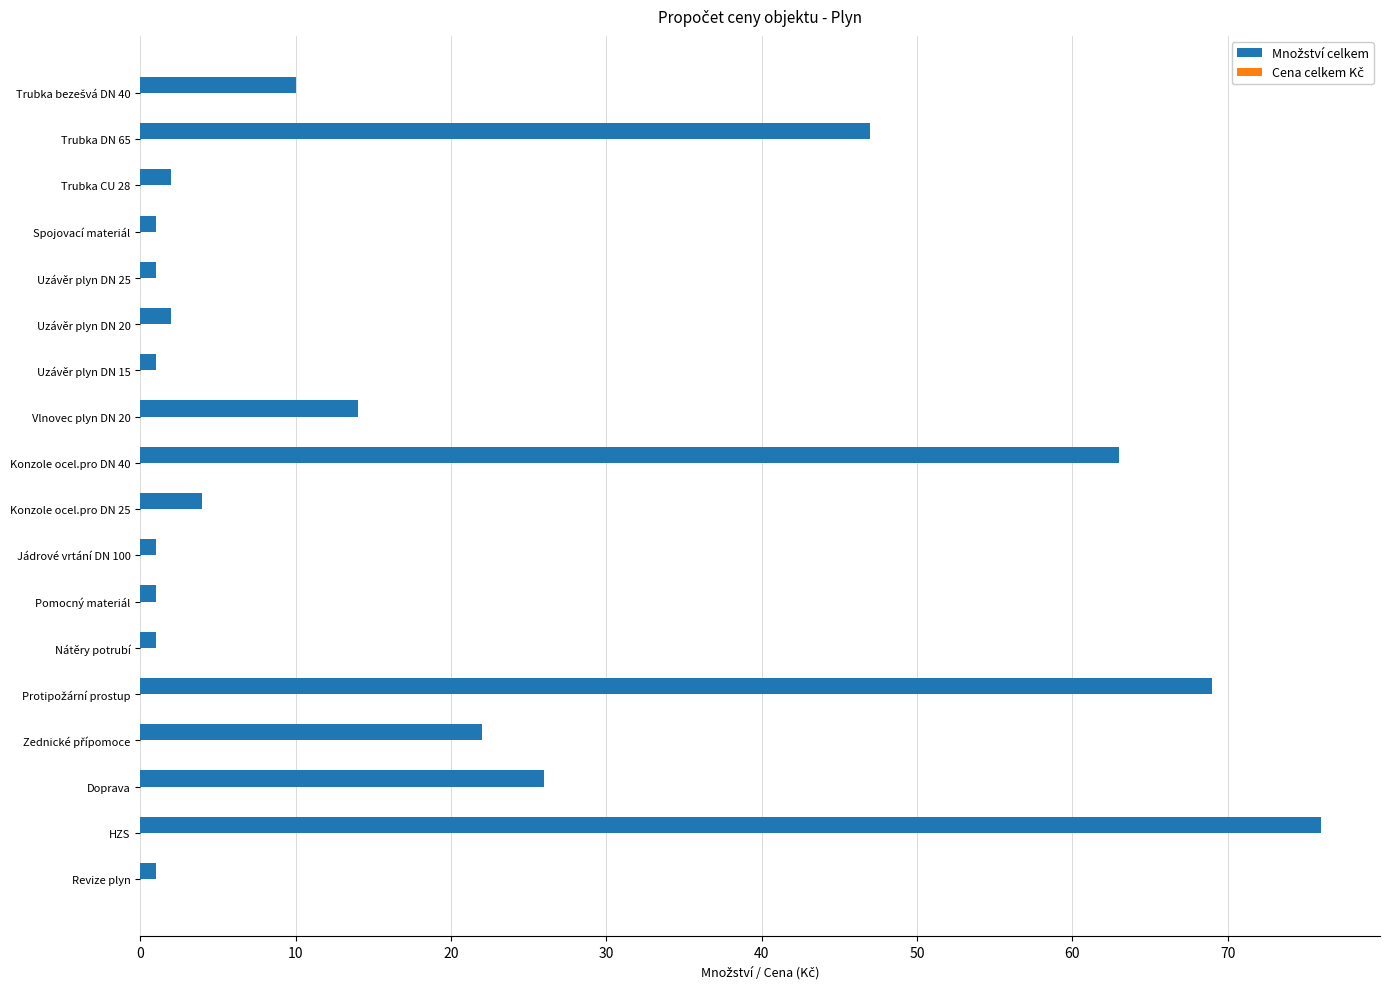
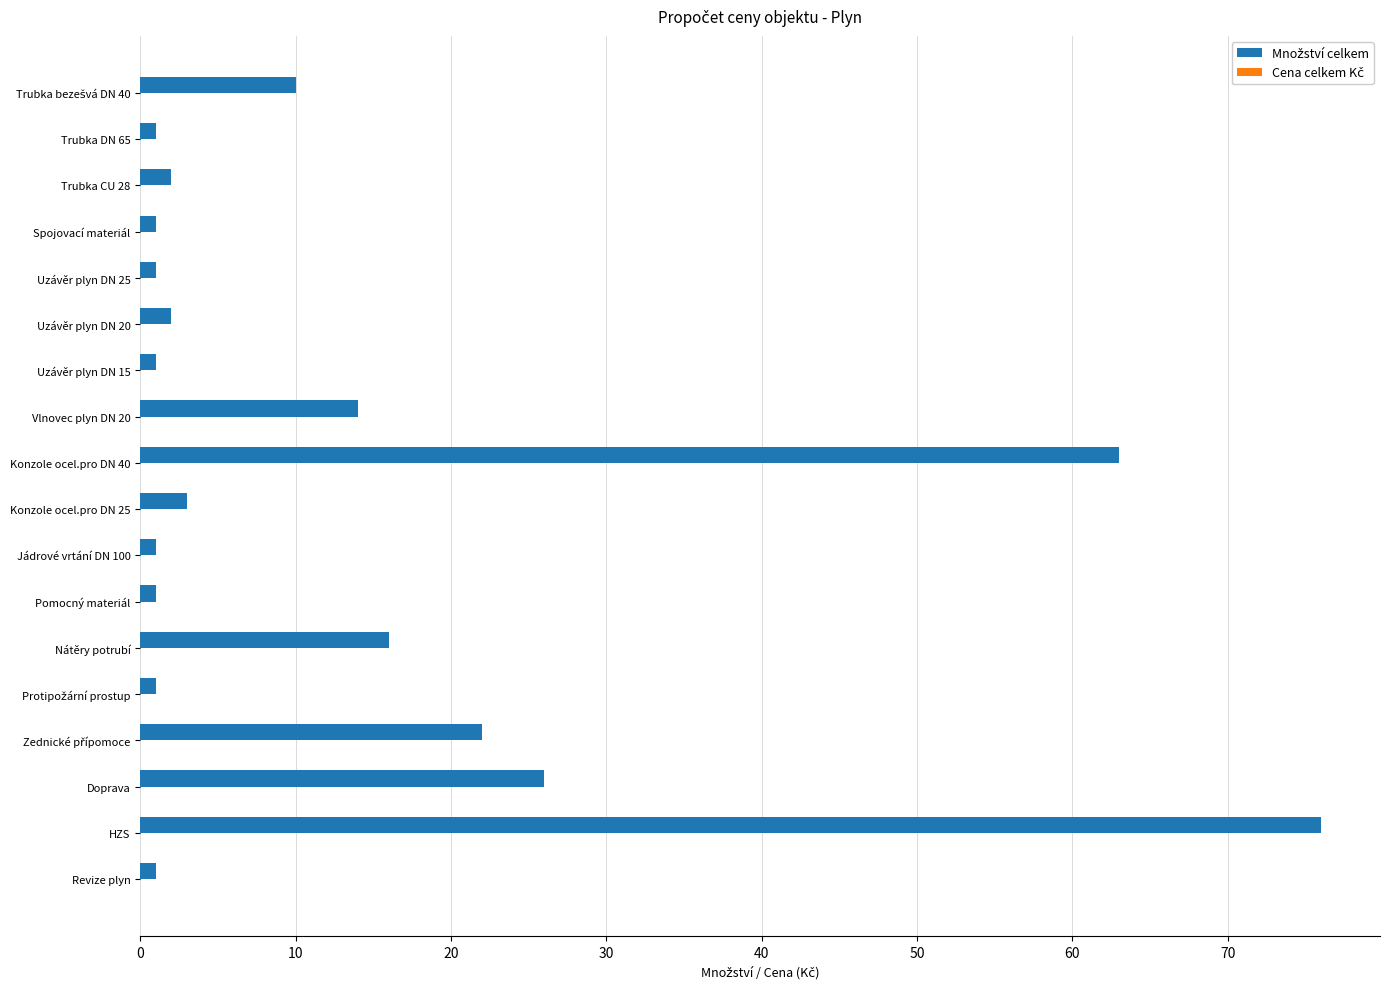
Množství celkem, Trubka DN 65: 47 -> 1
Množství celkem, Konzole ocel.pro DN 25: 4 -> 3
Množství celkem, Nátěry potrubí: 1 -> 16
Množství celkem, Protipožární prostup: 69 -> 1
